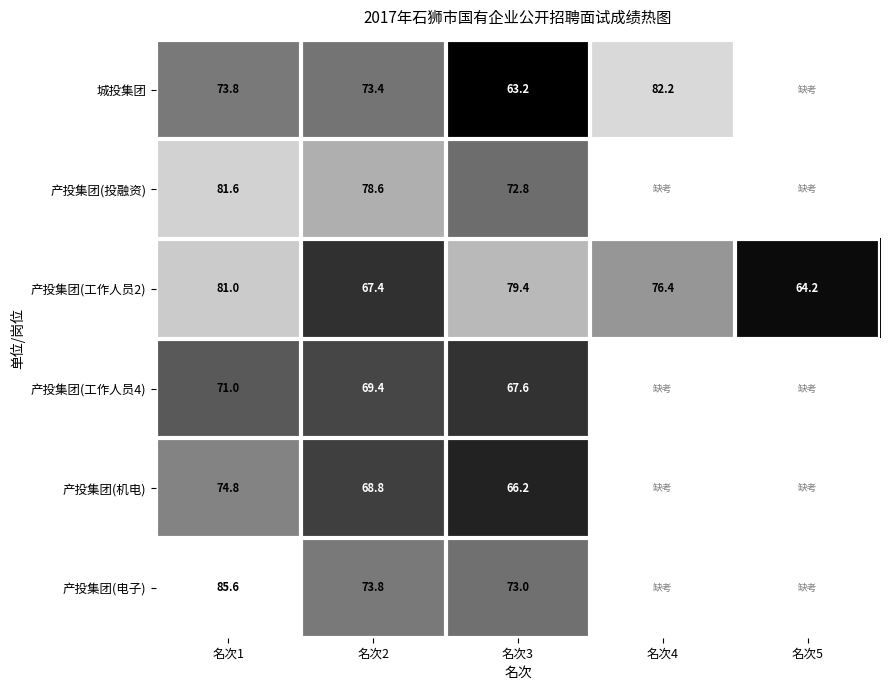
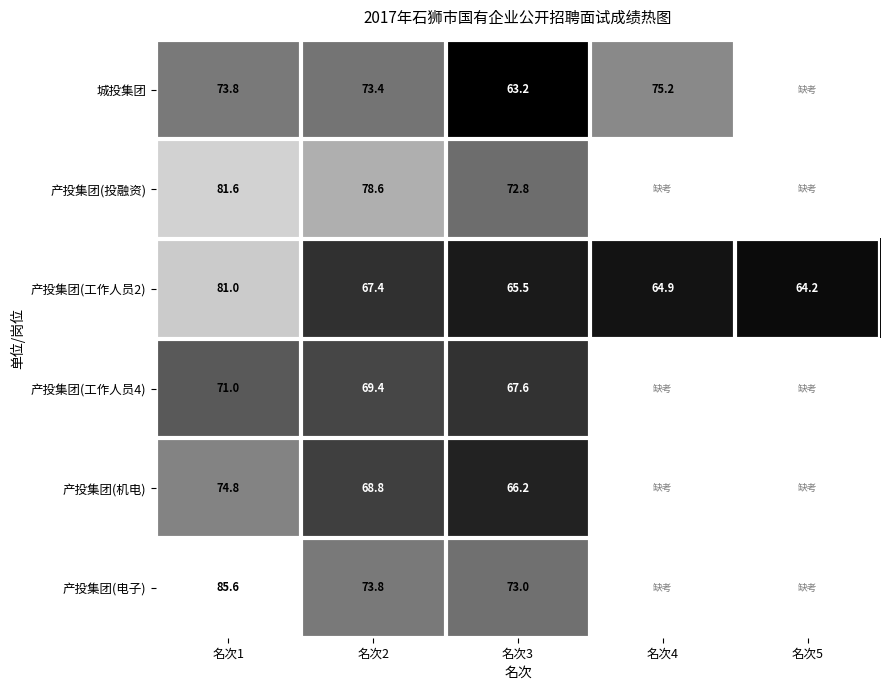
城投集团, 名次4: 82.2 -> 75.2
产投集团(工作人员2), 名次3: 79.4 -> 65.5
产投集团(工作人员2), 名次4: 76.4 -> 64.9
